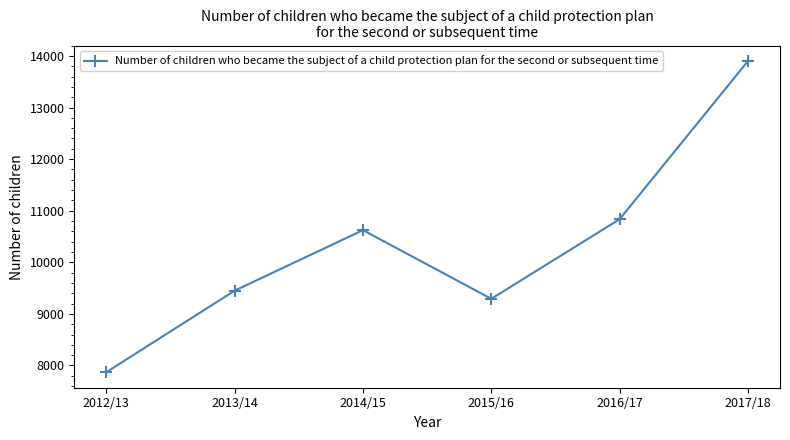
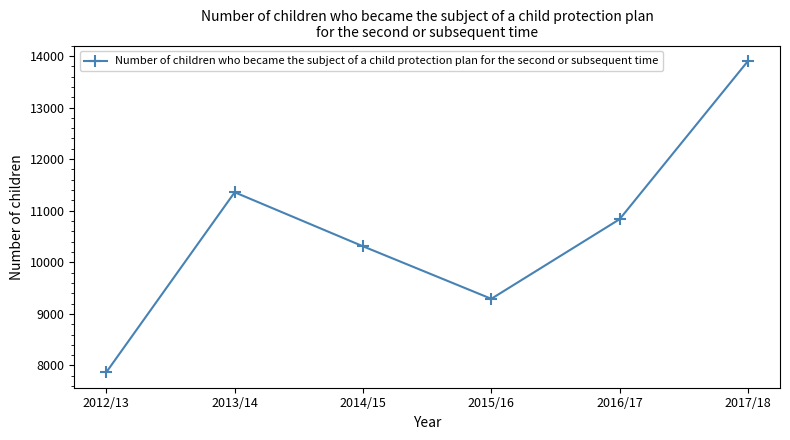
2013/14: 9500 -> 11400
2014/15: 10600 -> 10300
